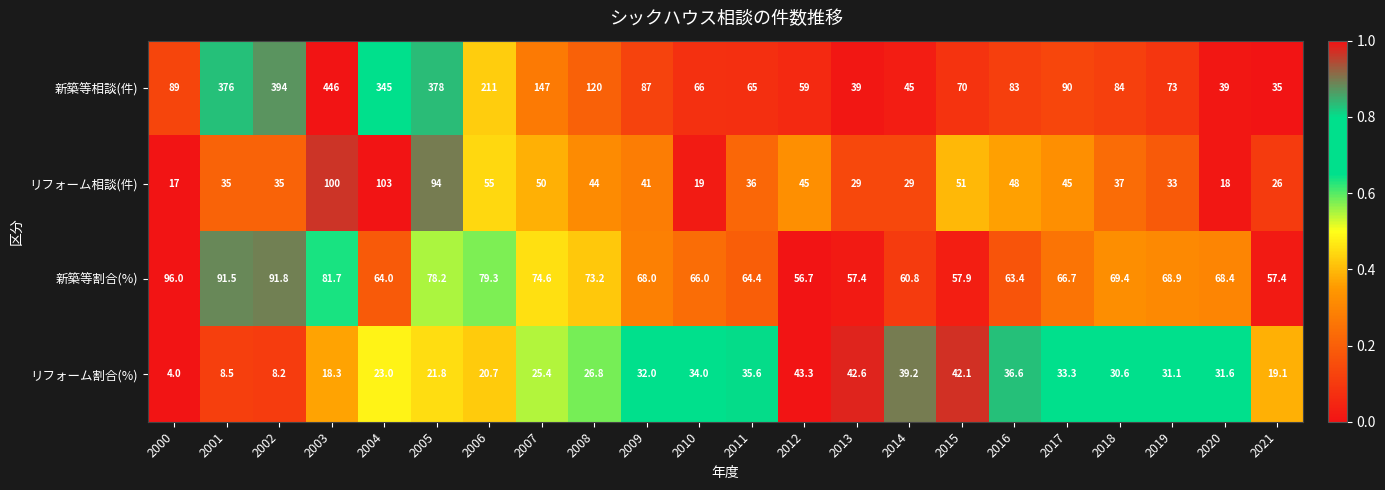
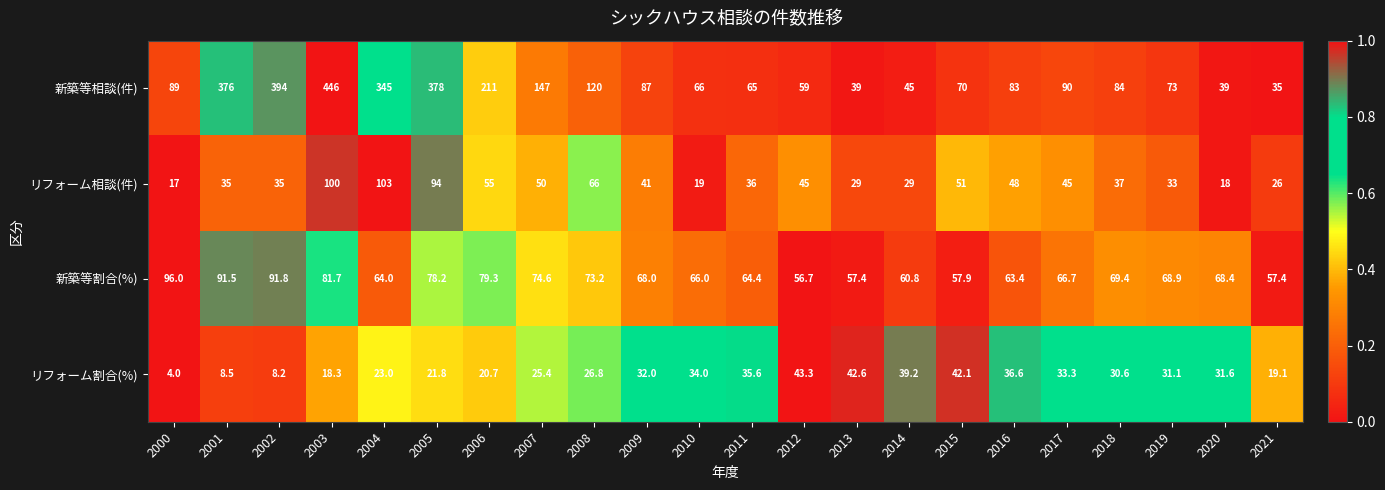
リフォーム相談(件), 2008: 44 -> 66
